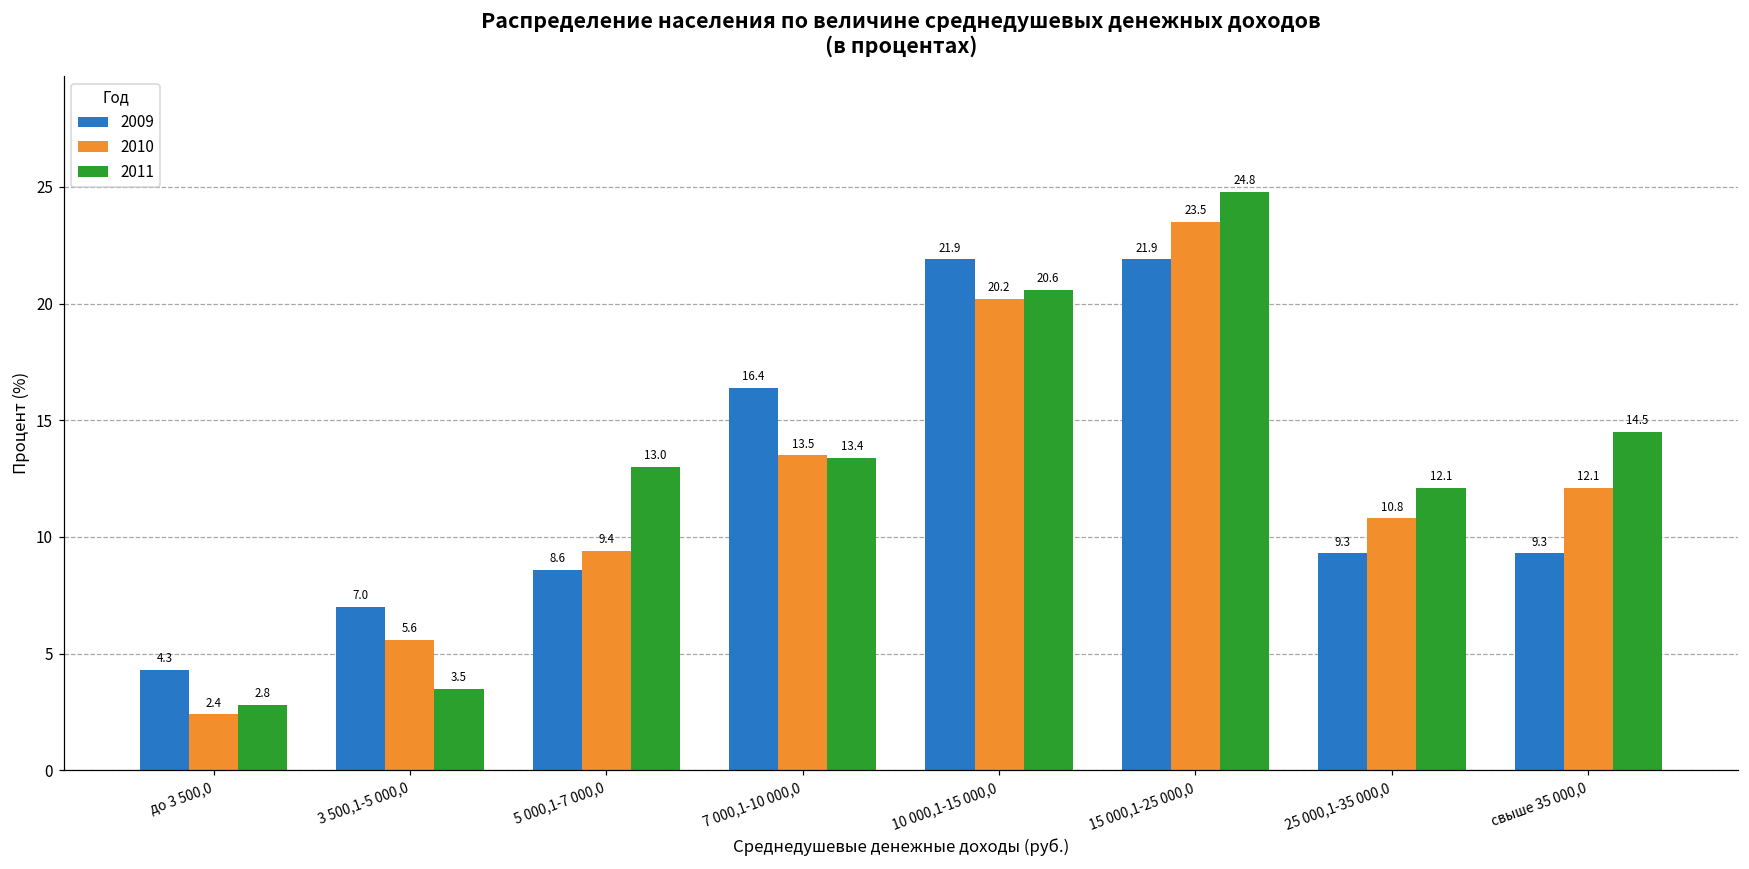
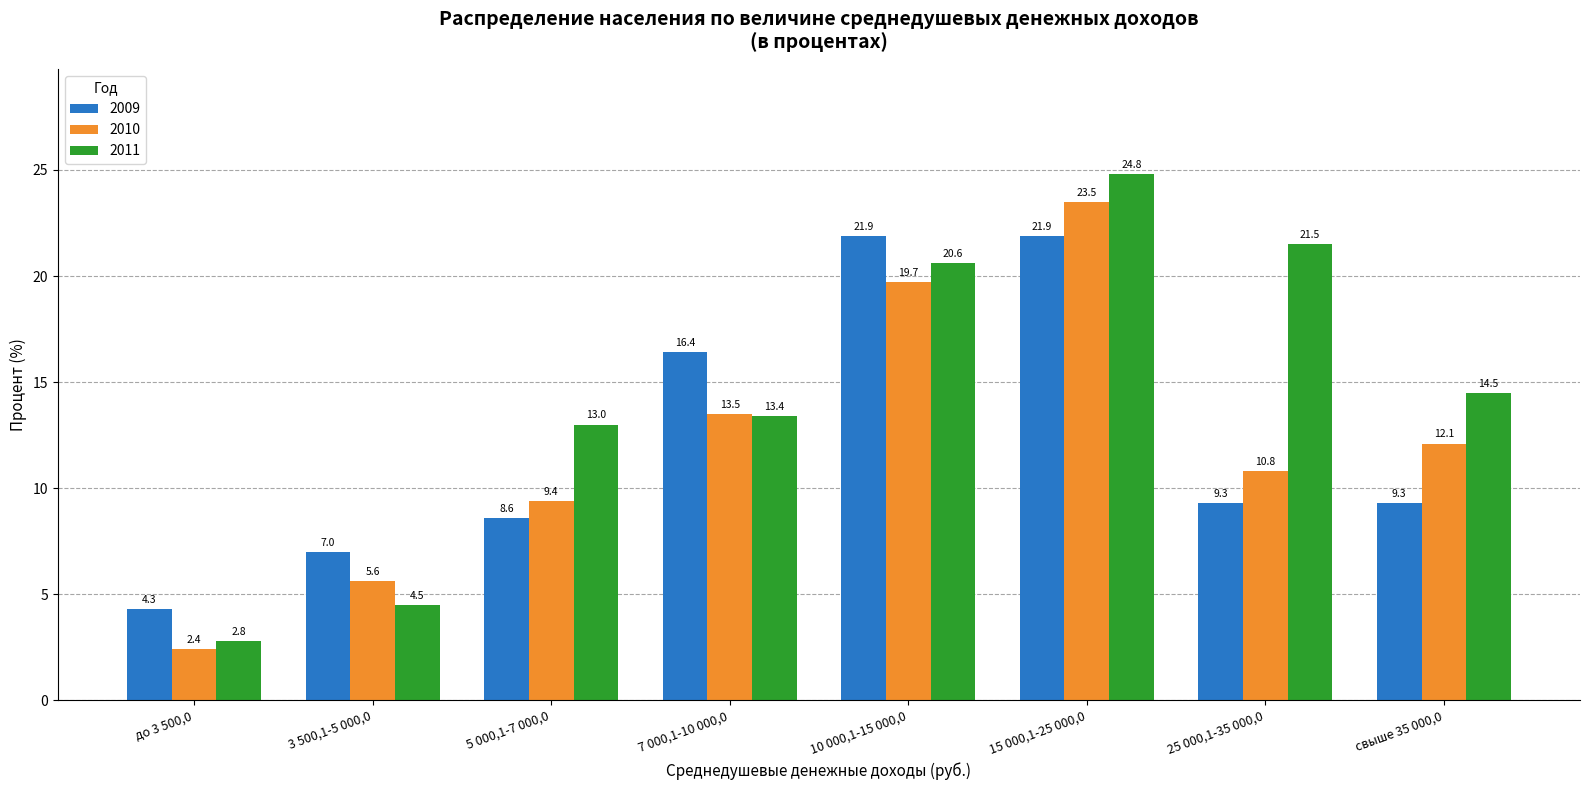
2011, 3 500,1-5 000,0: 3.5 -> 4.5
2010, 10 000,1-15 000,0: 20.2 -> 19.7
2011, 25 000,1-35 000,0: 12.1 -> 21.5
